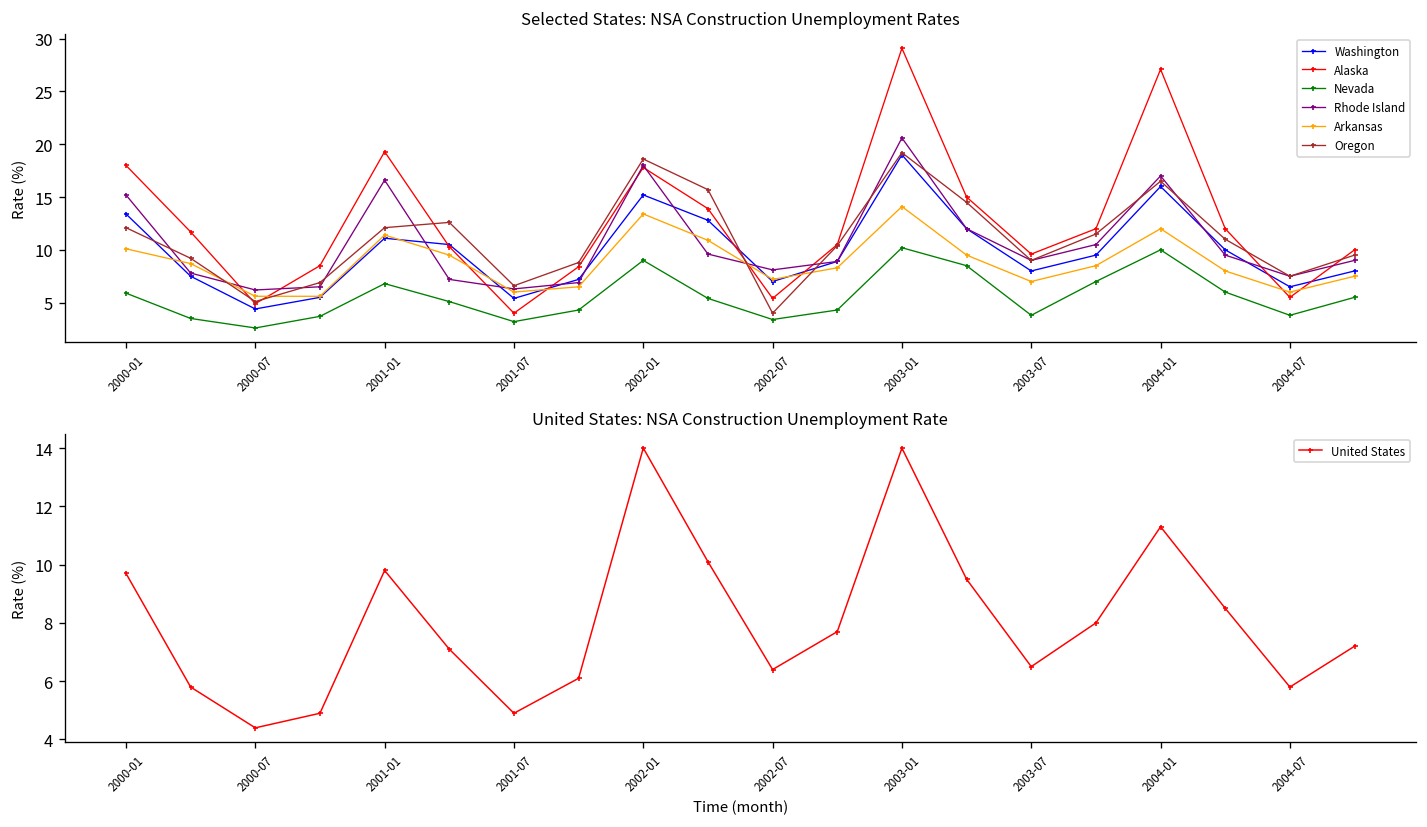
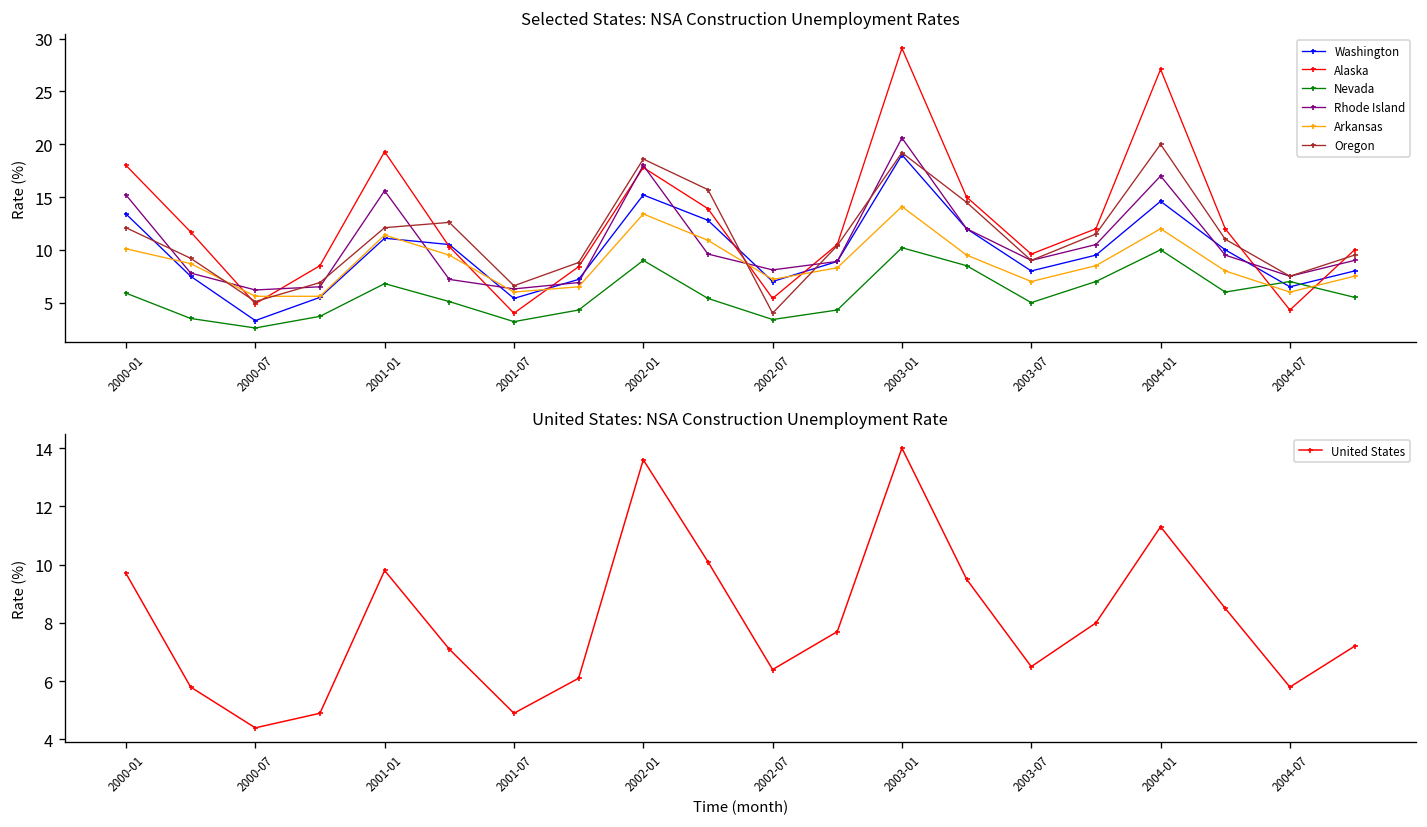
Selected States: NSA Construction Unemployment Rates, Washington, 2000-07: 4 -> 3
Selected States: NSA Construction Unemployment Rates, Rhode Island, 2001-01: 17 -> 16
Selected States: NSA Construction Unemployment Rates, Nevada, 2003-07: 4 -> 5
Selected States: NSA Construction Unemployment Rates, Washington, 2004-01: 16 -> 15
Selected States: NSA Construction Unemployment Rates, Oregon, 2004-01: 17 -> 20
Selected States: NSA Construction Unemployment Rates, Alaska, 2004-07: 6 -> 4
Selected States: NSA Construction Unemployment Rates, Nevada, 2004-07: 4 -> 7
United States: NSA Construction Unemployment Rate, 2002-01: 14.0 -> 13.6
